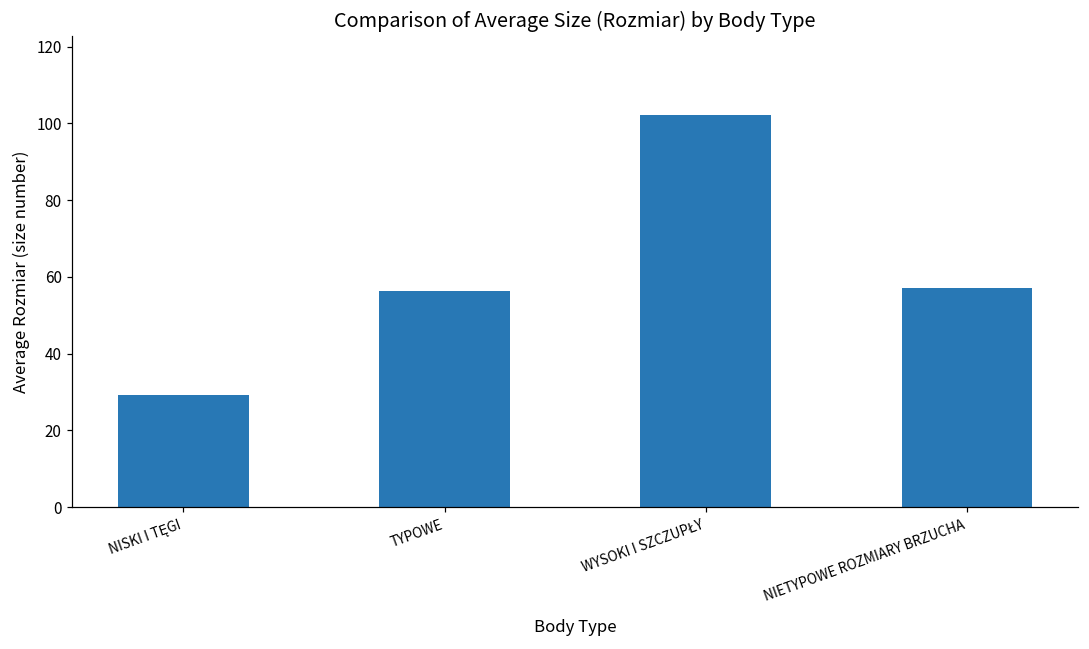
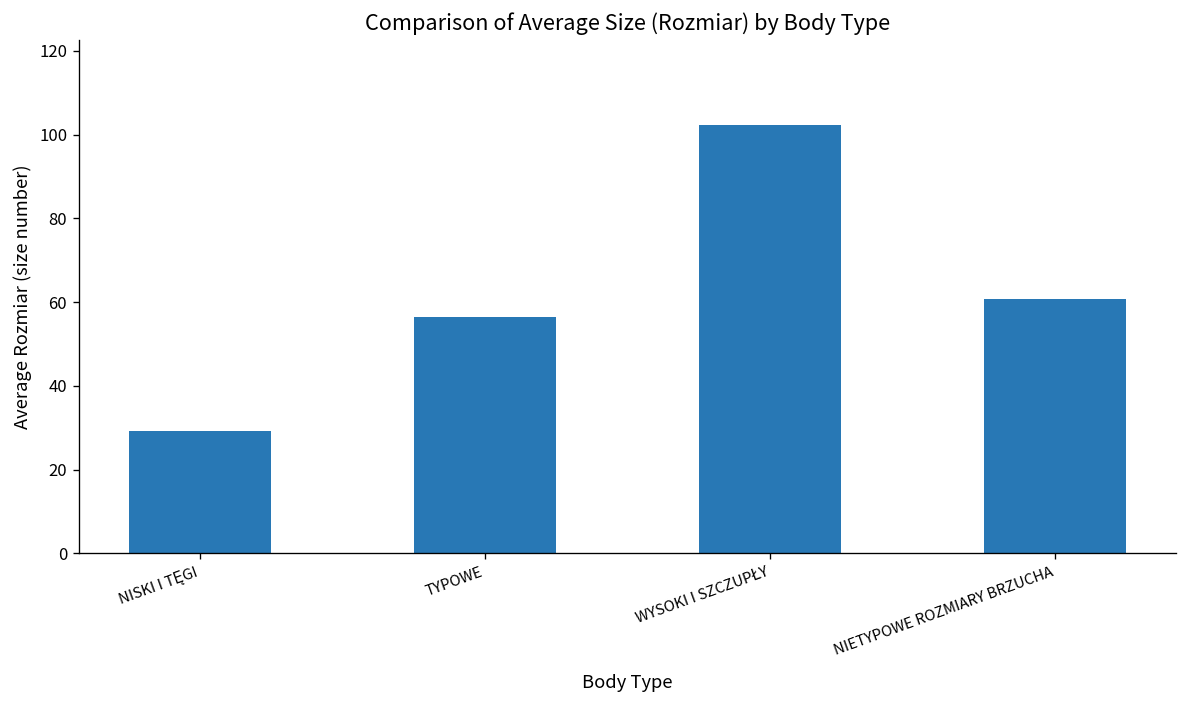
NIETYPOWE ROZMIARY BRZUCHA: 57 -> 61
